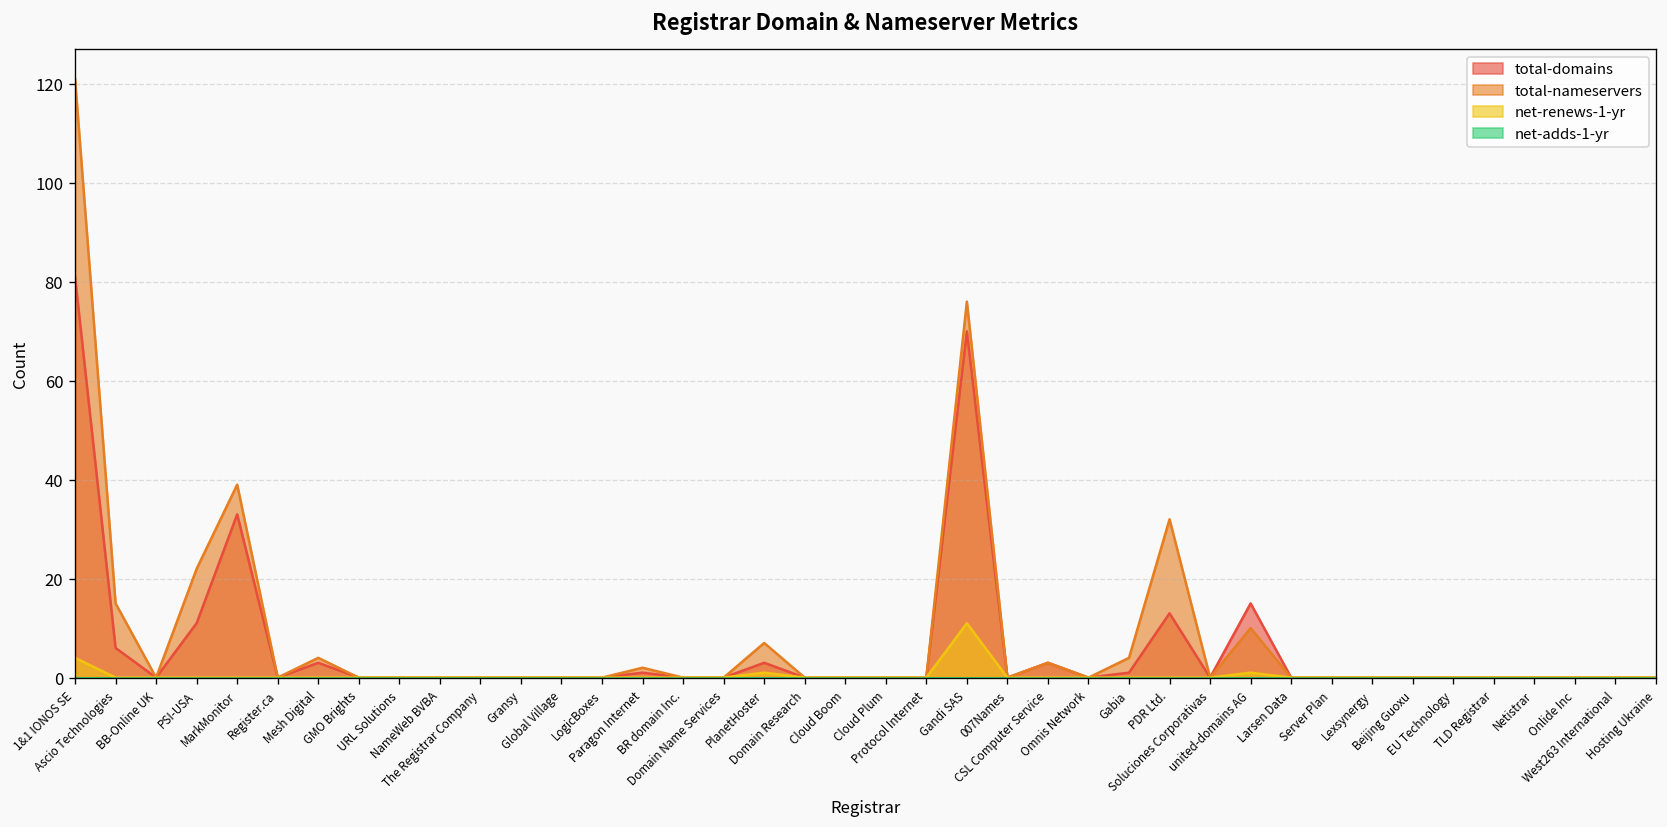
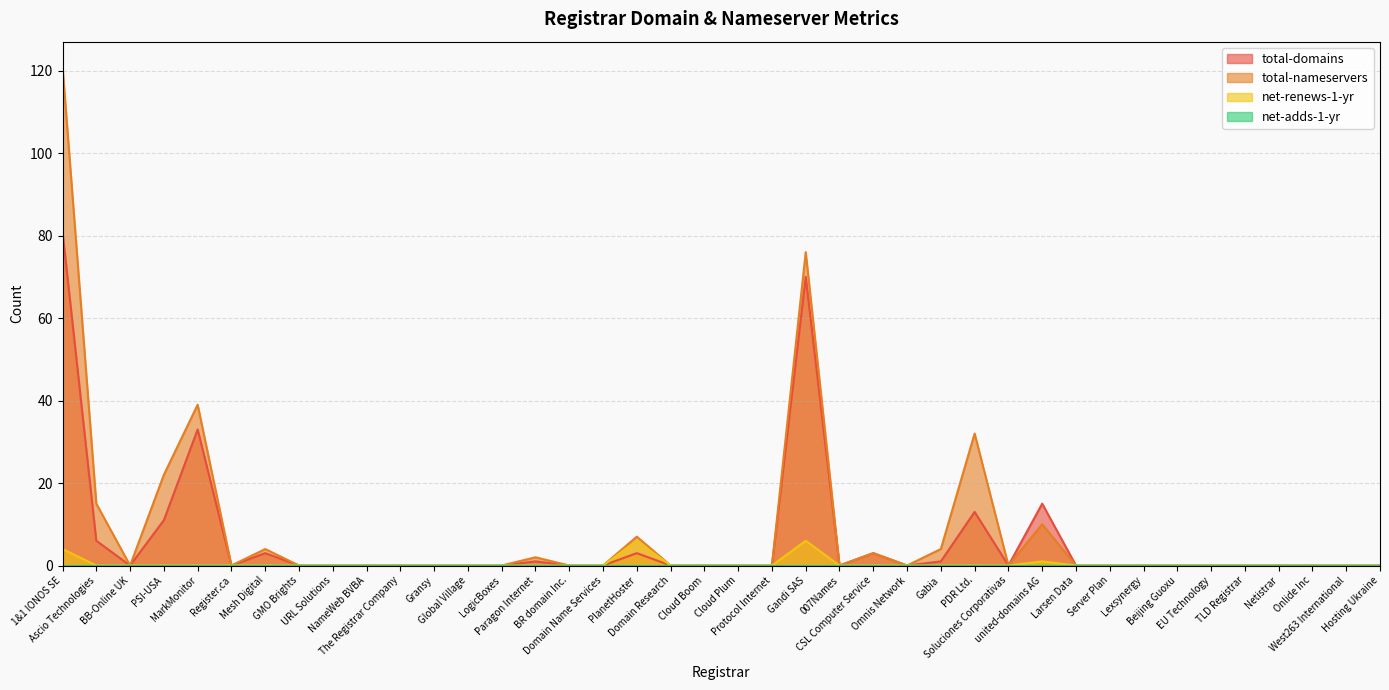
net-renews-1-yr, PlanetHoster: 1 -> 6
net-renews-1-yr, Gandi SAS: 11 -> 6
